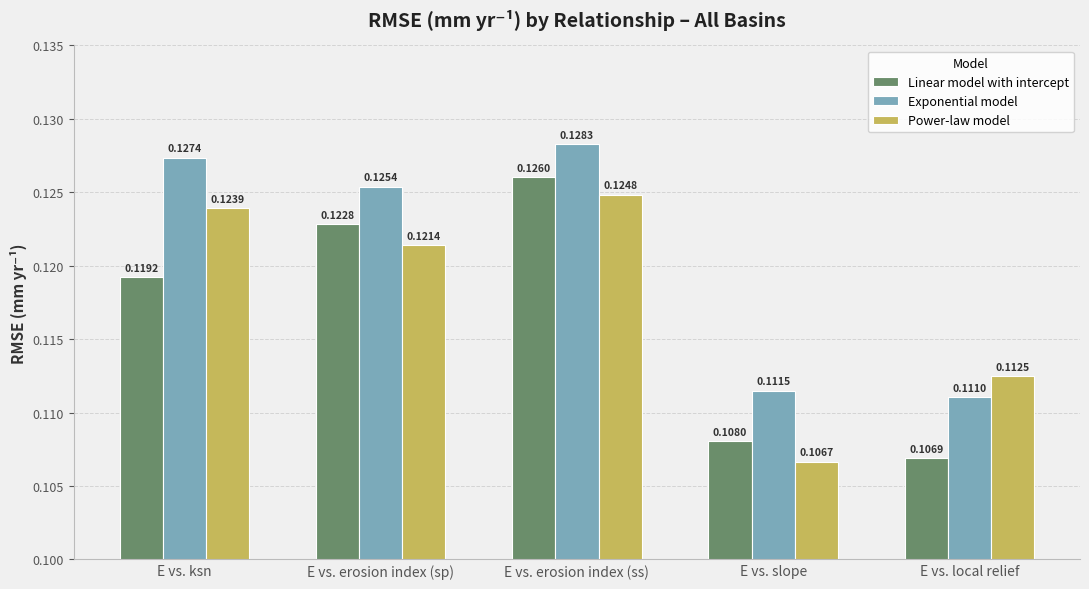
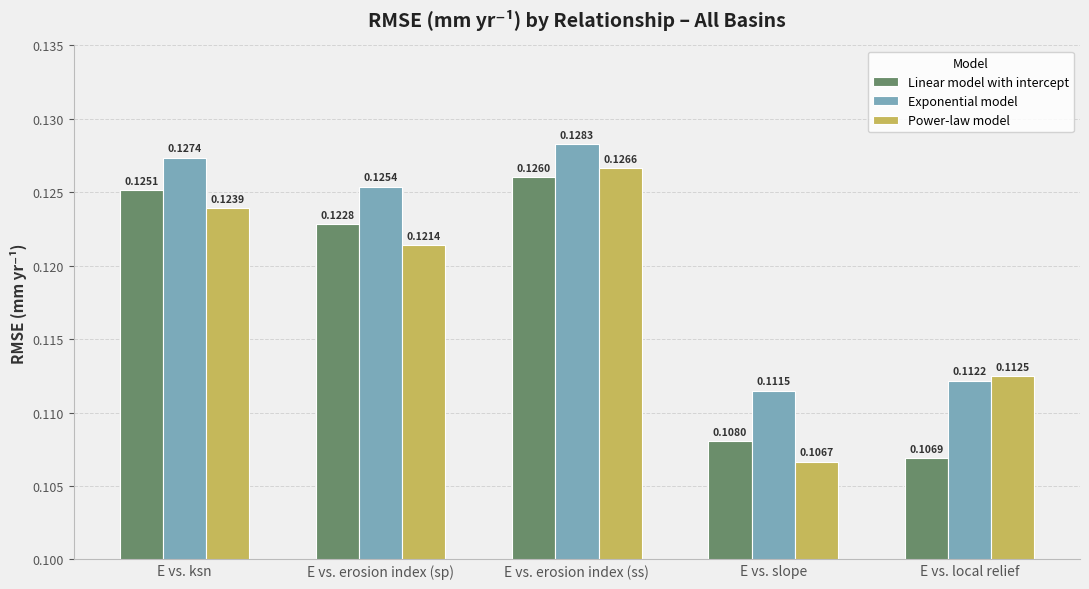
Linear model with intercept, E vs. ksn: 0.1192 -> 0.1251
Power-law model, E vs. erosion index (ss): 0.1248 -> 0.1266
Exponential model, E vs. local relief: 0.1110 -> 0.1122
